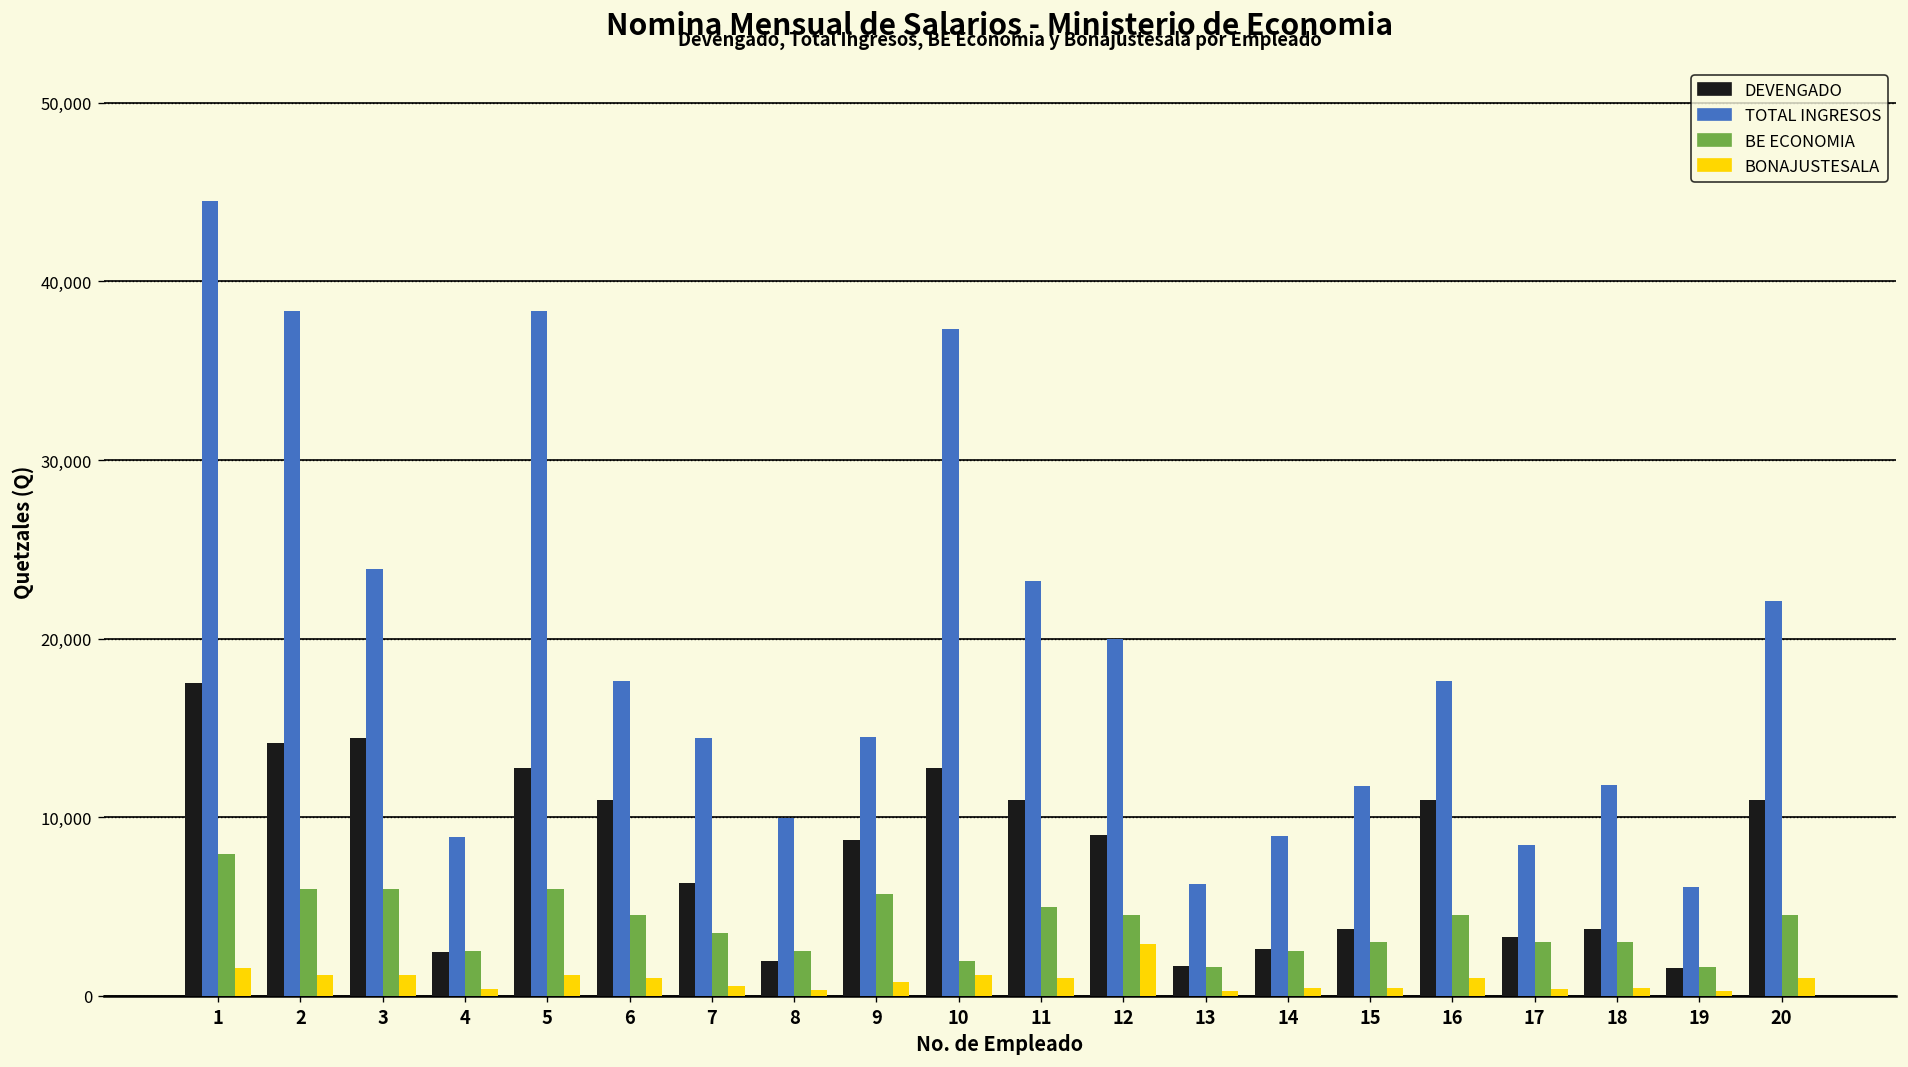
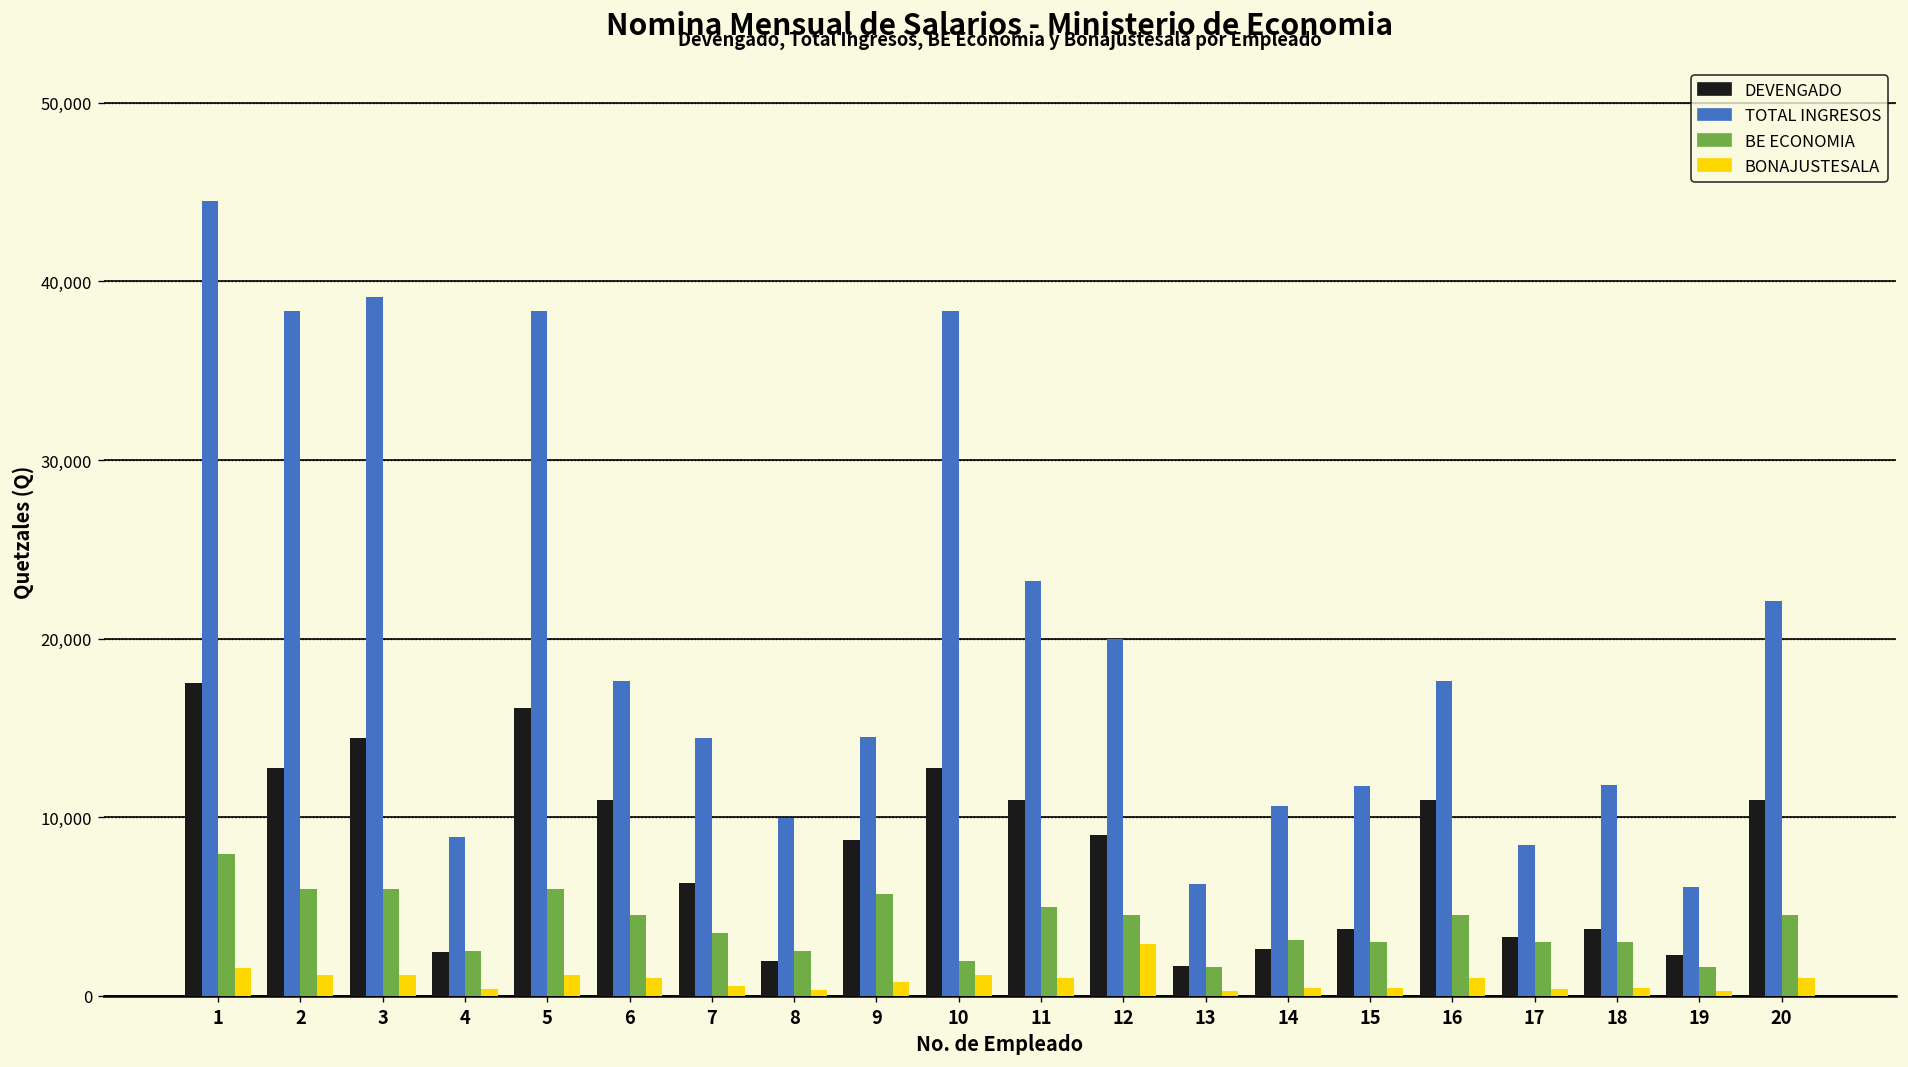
DEVENGADO, 2: 14,200 -> 12,800
TOTAL INGRESOS, 3: 23,900 -> 39,100
DEVENGADO, 5: 12,800 -> 16,100
TOTAL INGRESOS, 10: 37,300 -> 38,400
TOTAL INGRESOS, 14: 8,900 -> 10,600
BE ECONOMIA, 14: 2,500 -> 3,100
DEVENGADO, 19: 1,600 -> 2,300
